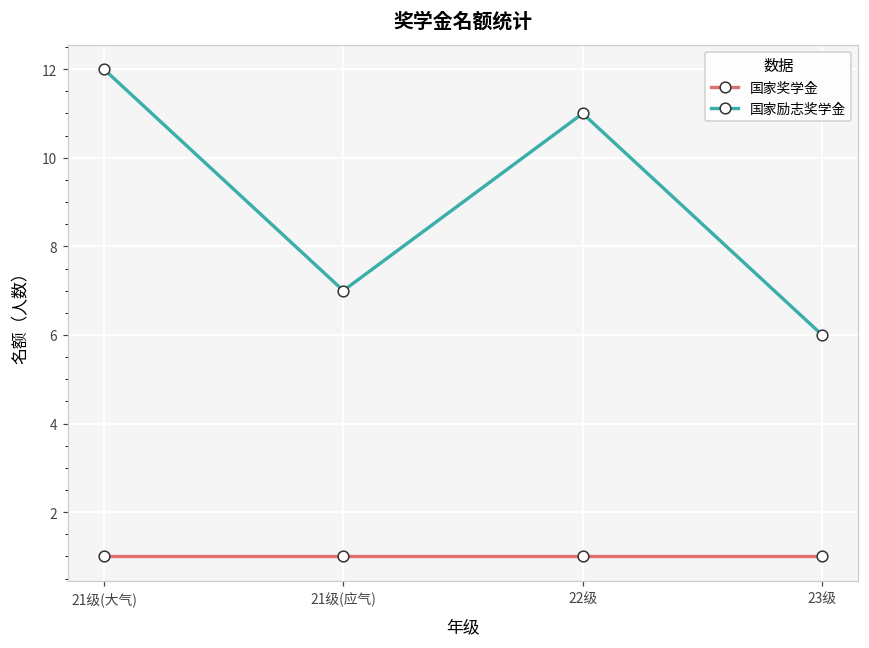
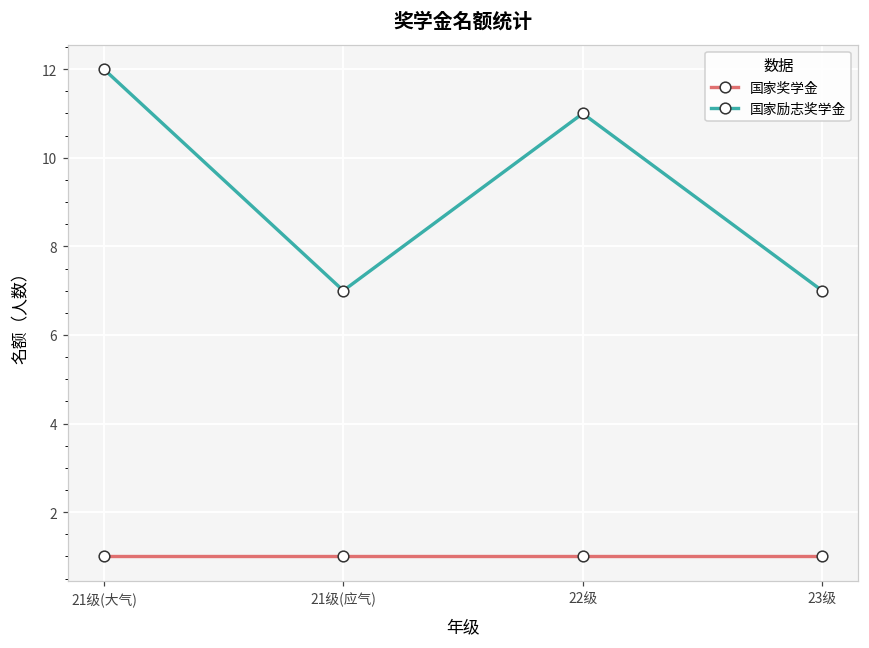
国家励志奖学金, 23级: 6 -> 7
